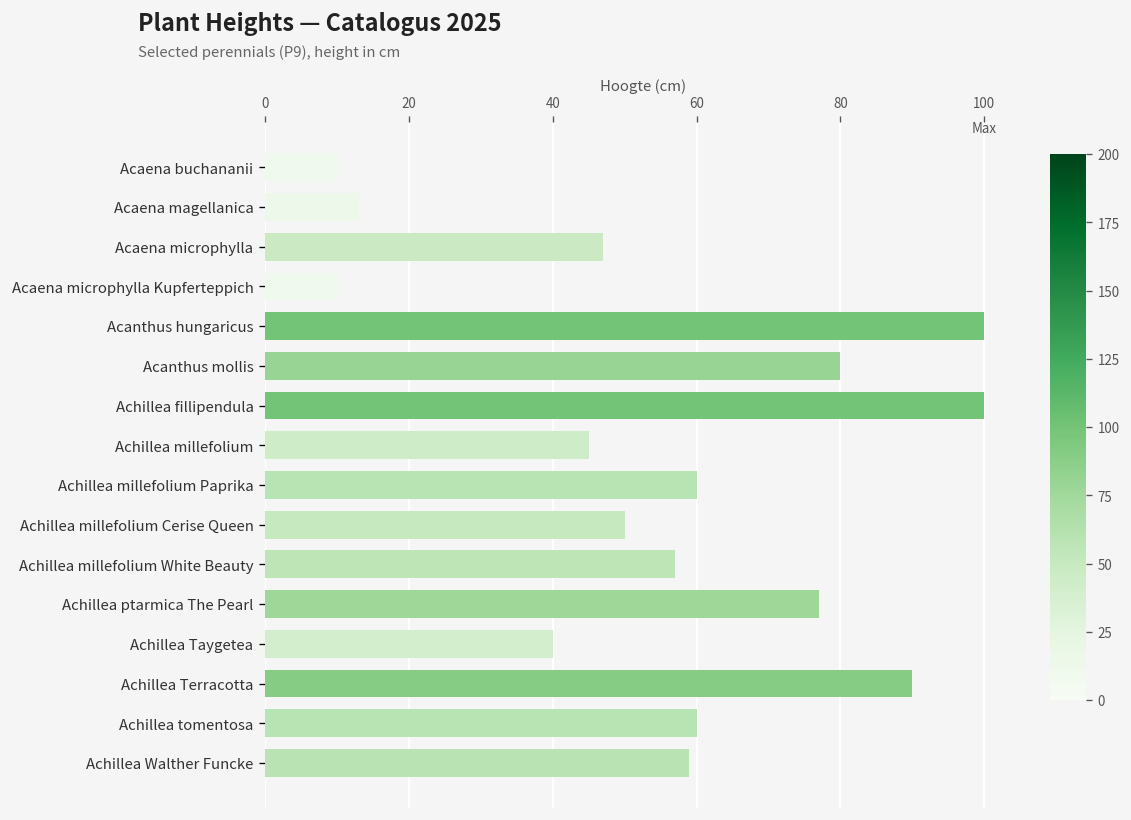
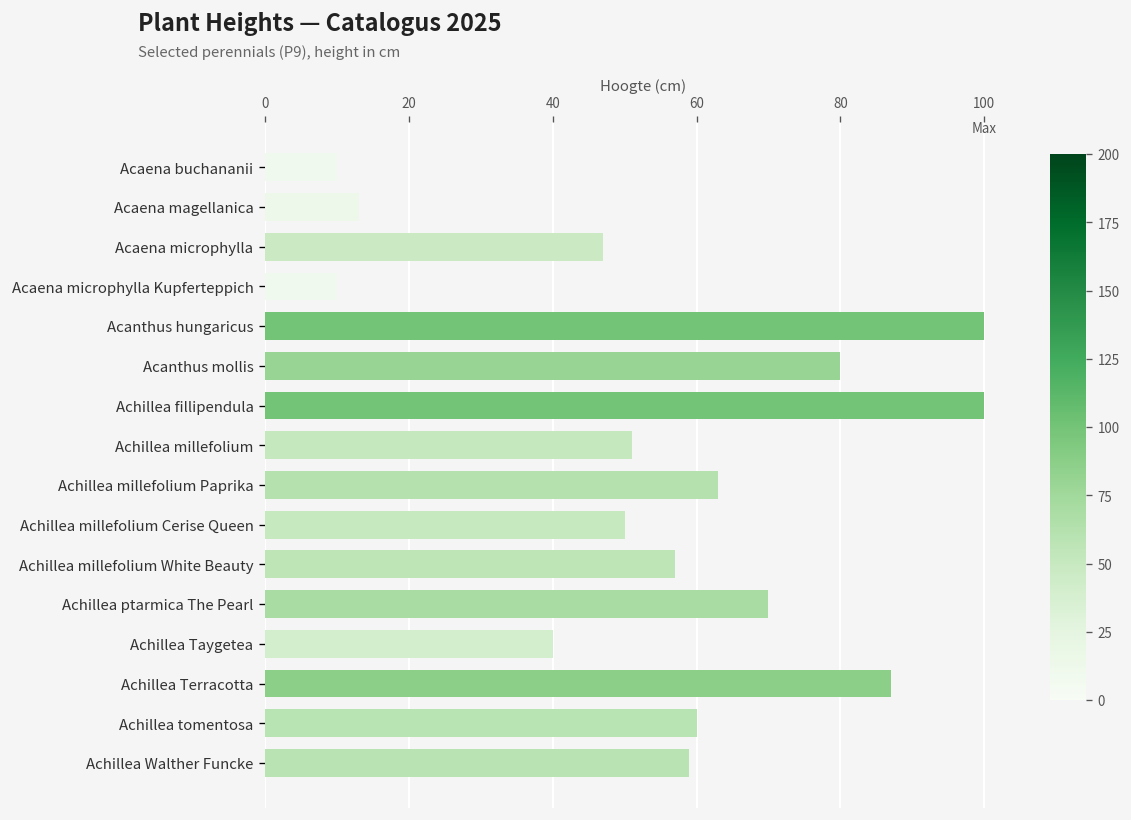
Achillea millefolium: 45 -> 51
Achillea millefolium Paprika: 60 -> 63
Achillea ptarmica The Pearl: 77 -> 70
Achillea Terracotta: 90 -> 87
